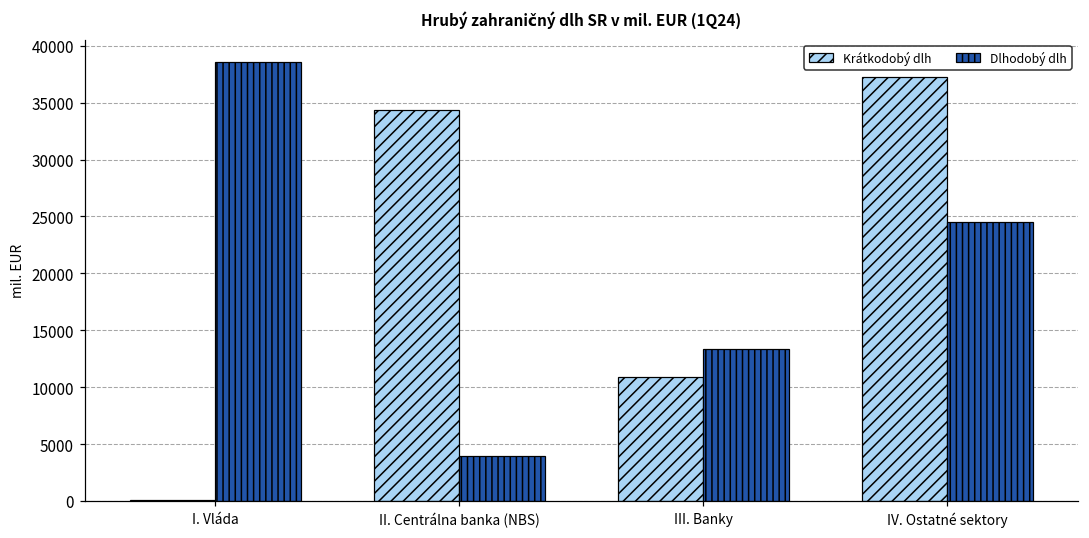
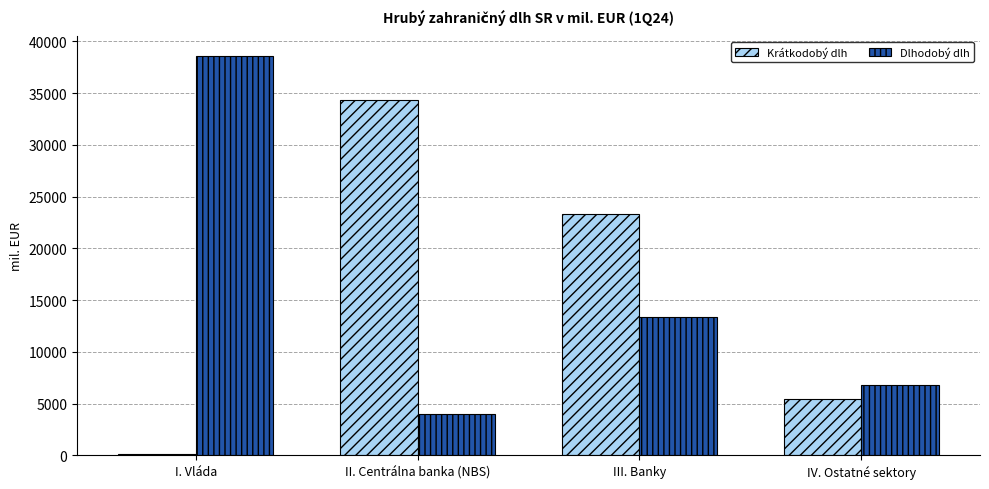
Krátkodobý dlh, III. Banky: 10900 -> 23300
Krátkodobý dlh, IV. Ostatné sektory: 37300 -> 5400
Dlhodobý dlh, IV. Ostatné sektory: 24500 -> 6800
